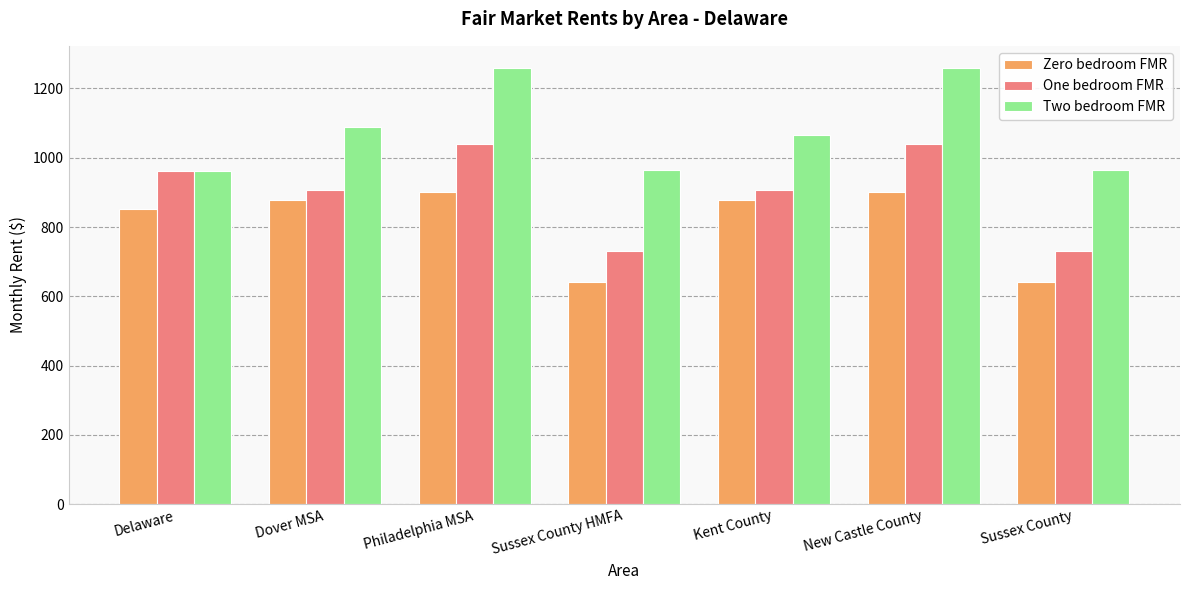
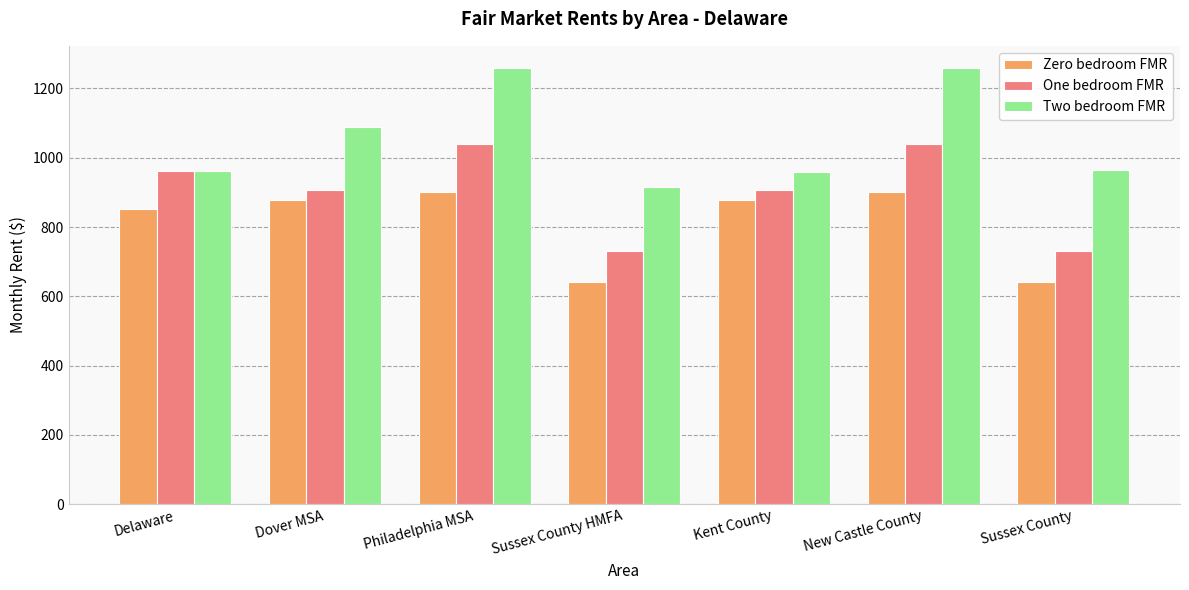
Two bedroom FMR, Sussex County HMFA: 970 -> 920
Two bedroom FMR, Kent County: 1070 -> 960
